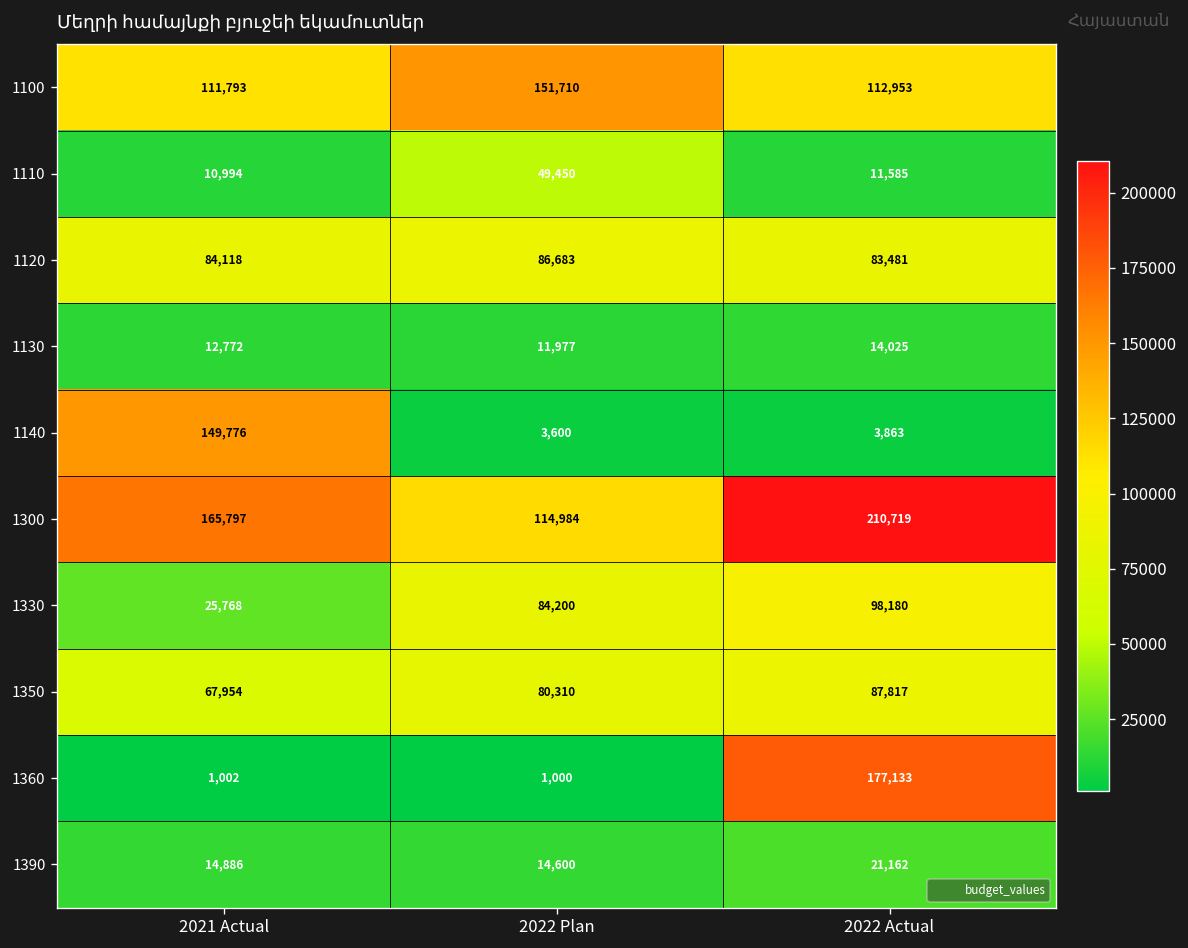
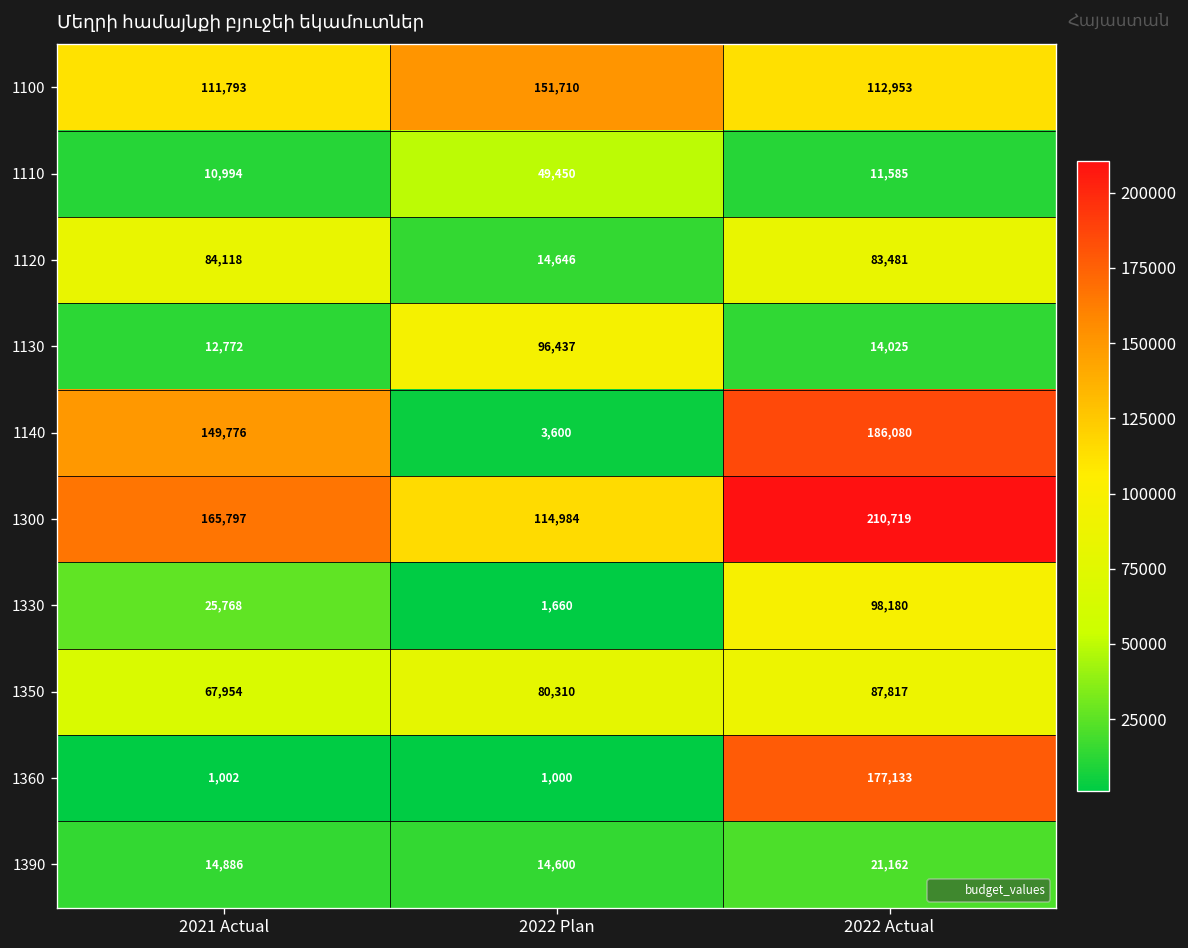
1120, 2022 Plan: 86,683 -> 14,646
1130, 2022 Plan: 11,977 -> 96,437
1140, 2022 Actual: 3,863 -> 186,080
1330, 2022 Plan: 84,200 -> 1,660
